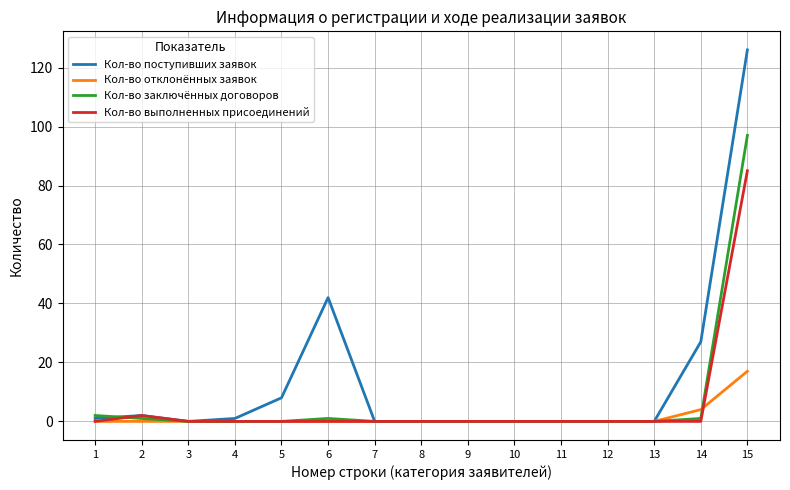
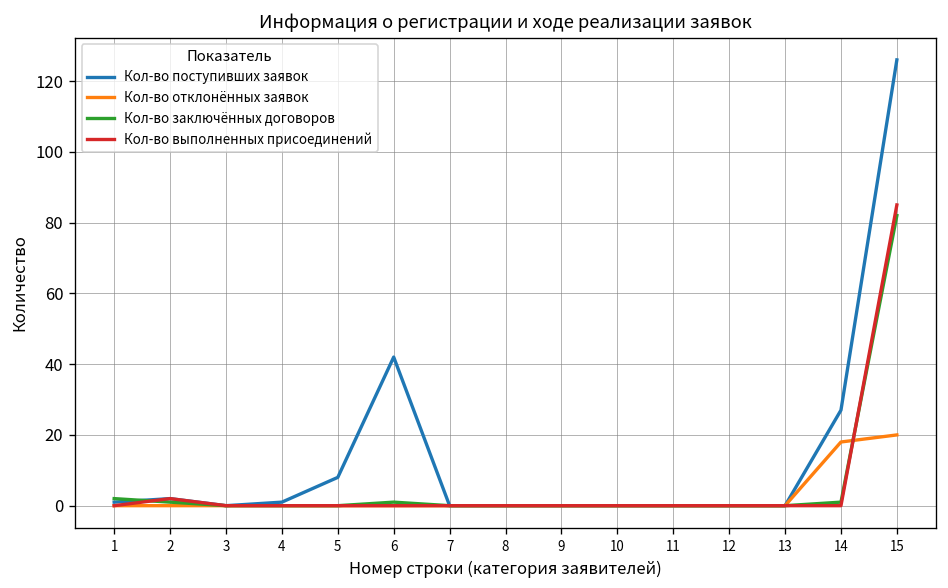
Кол-во отклонённых заявок, 14: 4 -> 18
Кол-во отклонённых заявок, 15: 17 -> 20
Кол-во заключённых договоров, 15: 97 -> 82
